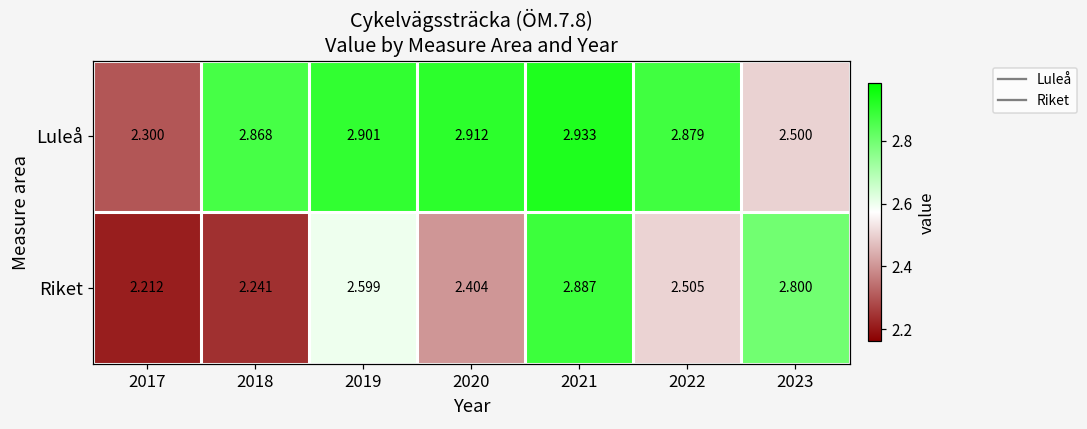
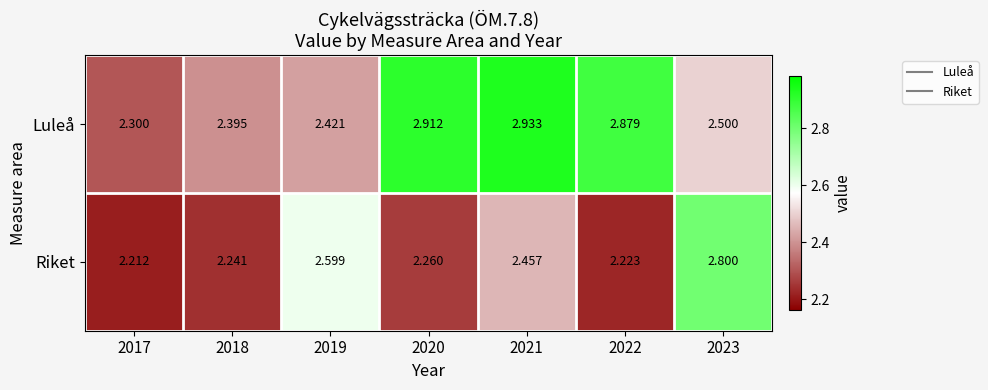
Luleå, 2018: 2.868 -> 2.395
Luleå, 2019: 2.901 -> 2.421
Riket, 2020: 2.404 -> 2.260
Riket, 2021: 2.887 -> 2.457
Riket, 2022: 2.505 -> 2.223
